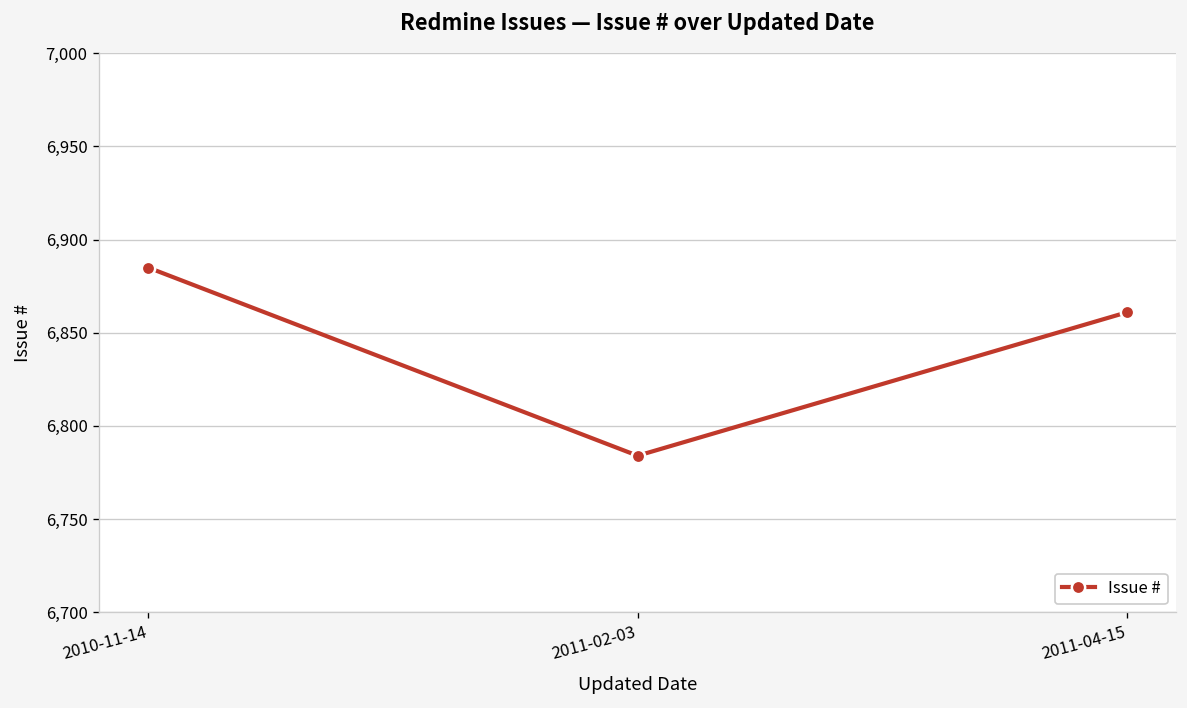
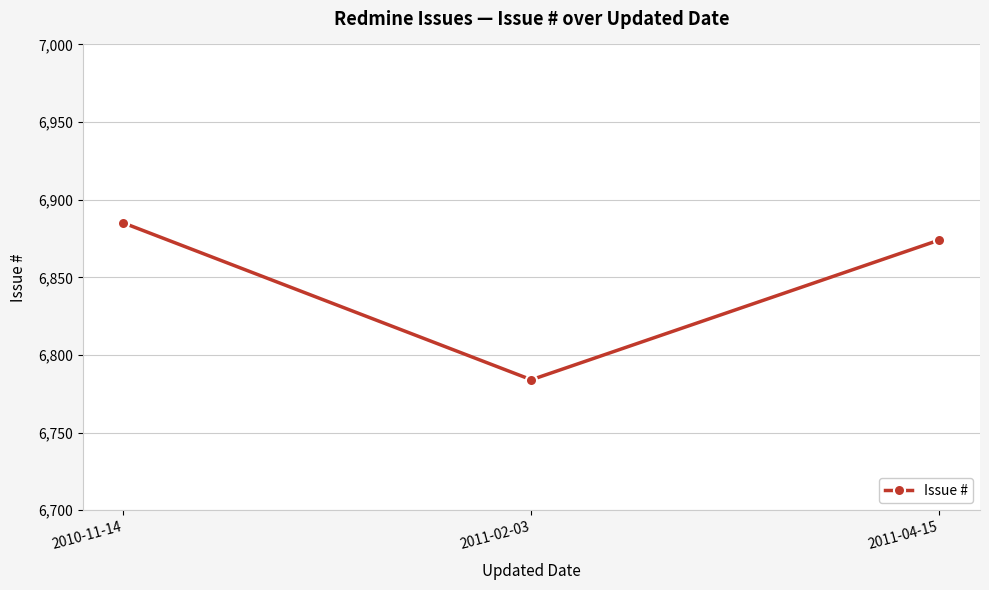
2011-04-15: 6,861 -> 6,874
